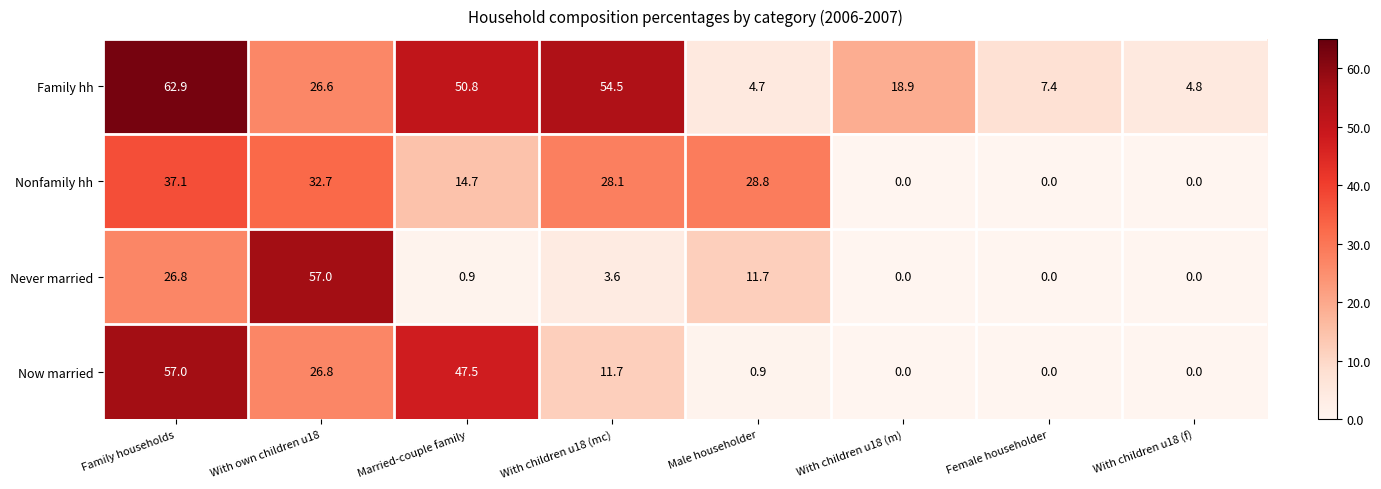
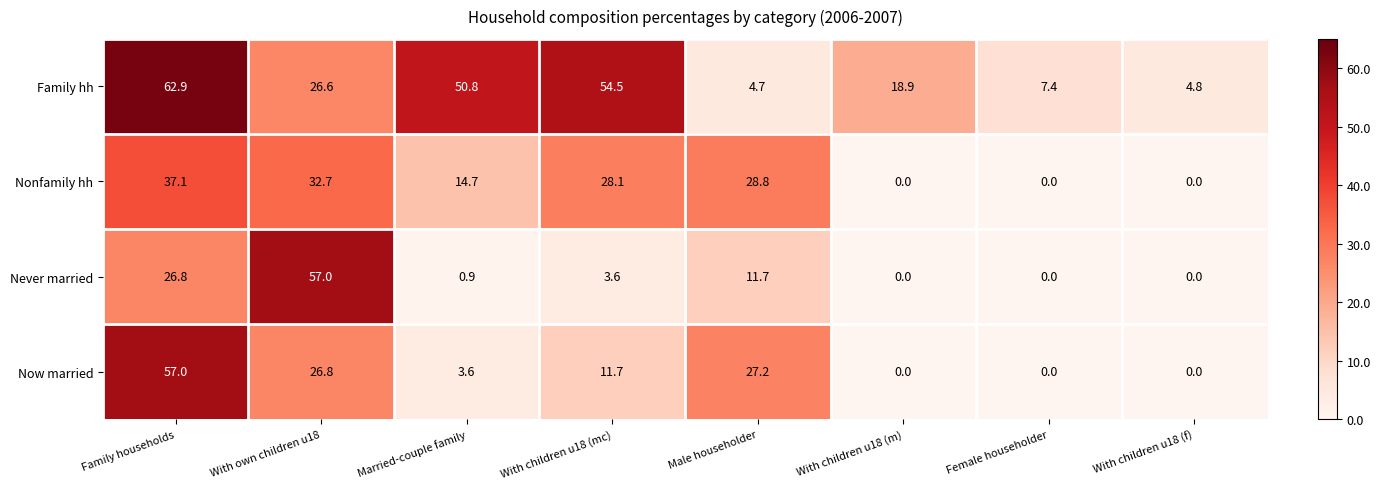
Now married, Married-couple family: 47.5 -> 3.6
Now married, Male householder: 0.9 -> 27.2
